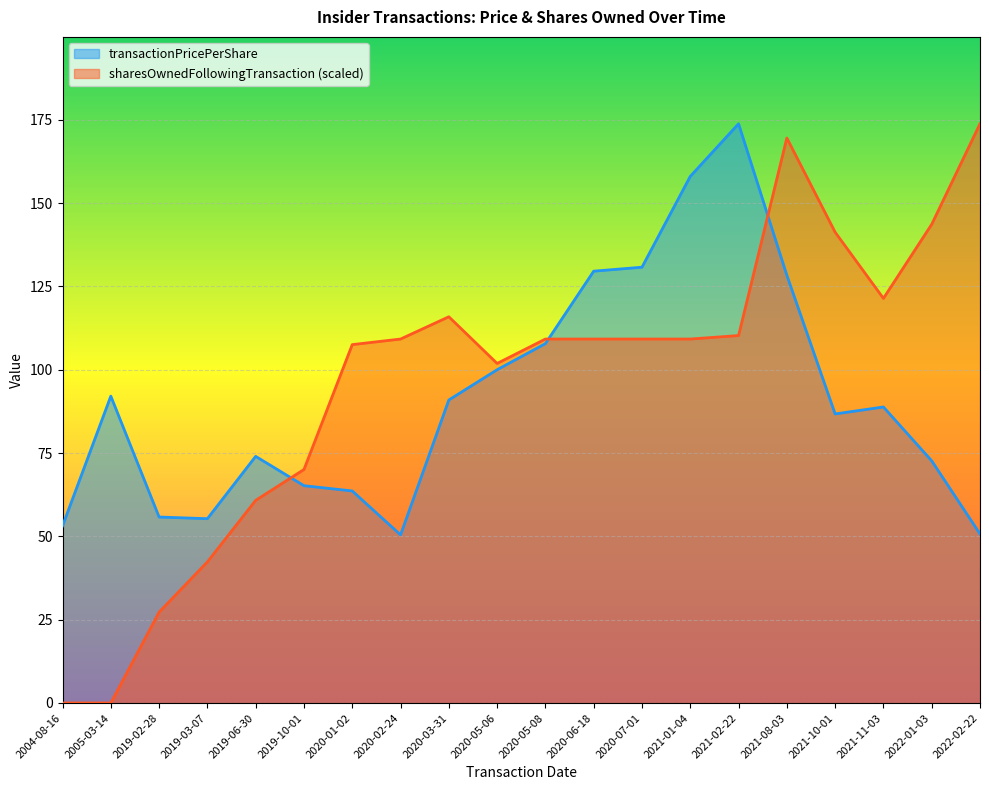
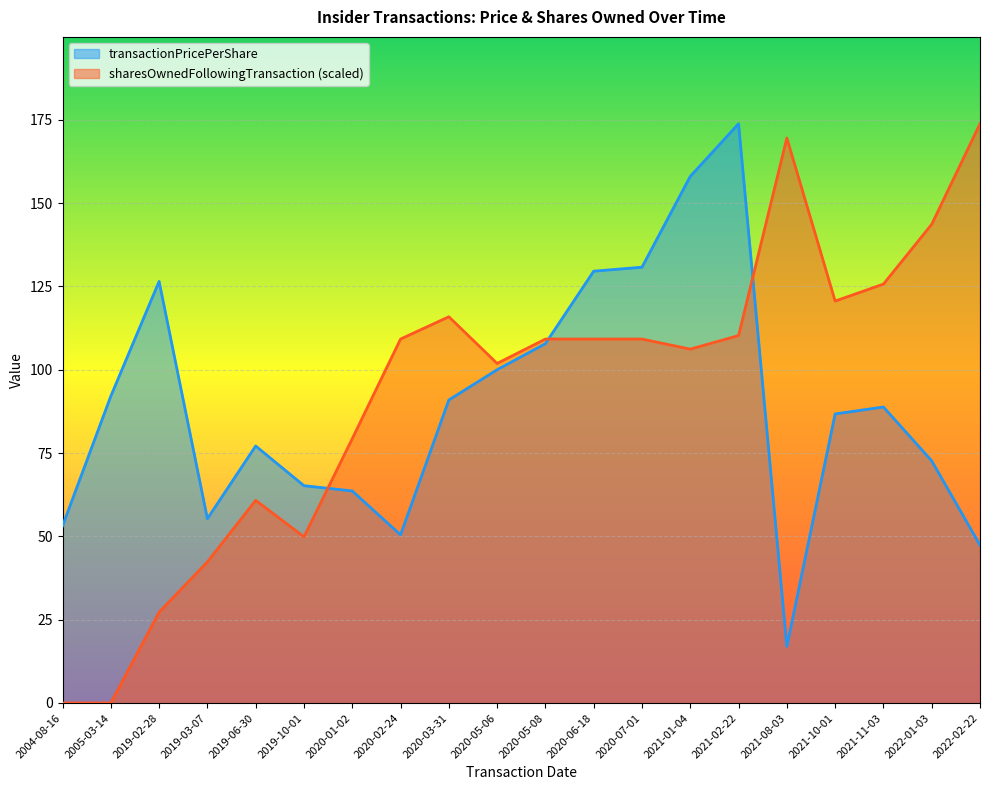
transactionPricePerShare, 2019-02-28: 56 -> 127
transactionPricePerShare, 2019-06-30: 74 -> 77
sharesOwnedFollowingTransaction (scaled), 2019-10-01: 70 -> 50
sharesOwnedFollowingTransaction (scaled), 2020-01-02: 108 -> 79
sharesOwnedFollowingTransaction (scaled), 2021-01-04: 109 -> 106
transactionPricePerShare, 2021-08-03: 128 -> 17
sharesOwnedFollowingTransaction (scaled), 2021-10-01: 141 -> 121
sharesOwnedFollowingTransaction (scaled), 2021-11-03: 121 -> 126
transactionPricePerShare, 2022-02-22: 51 -> 47
